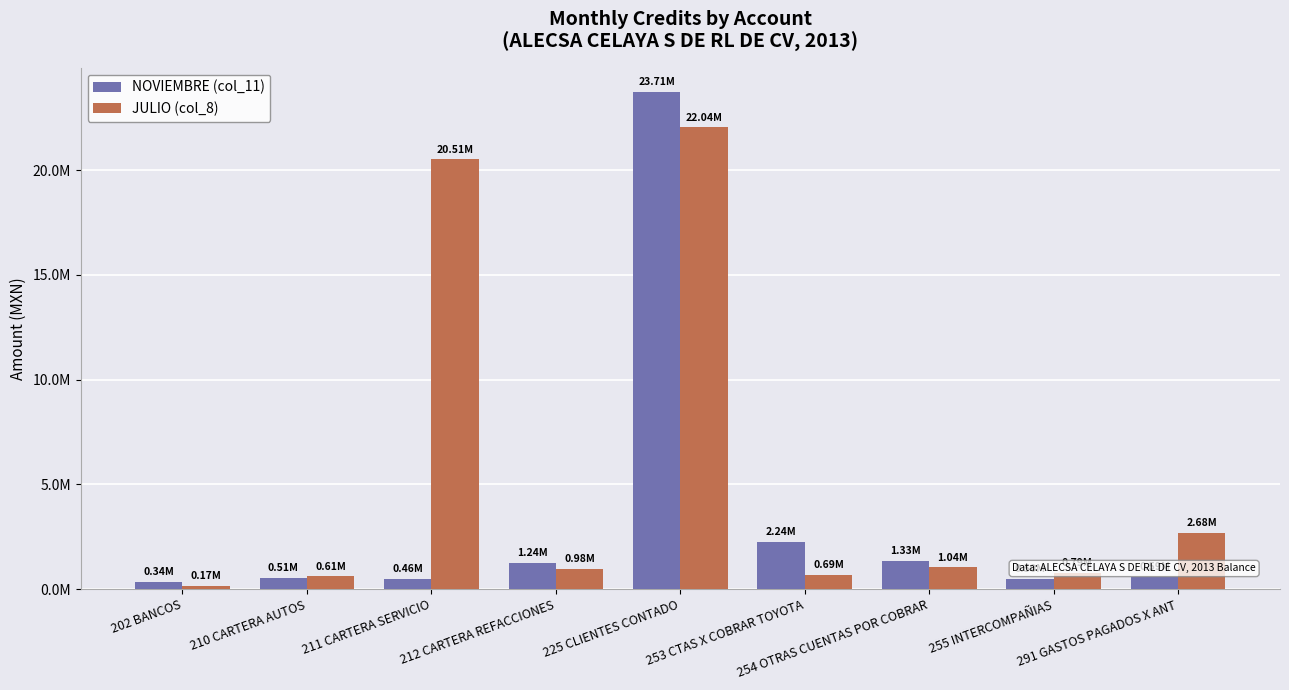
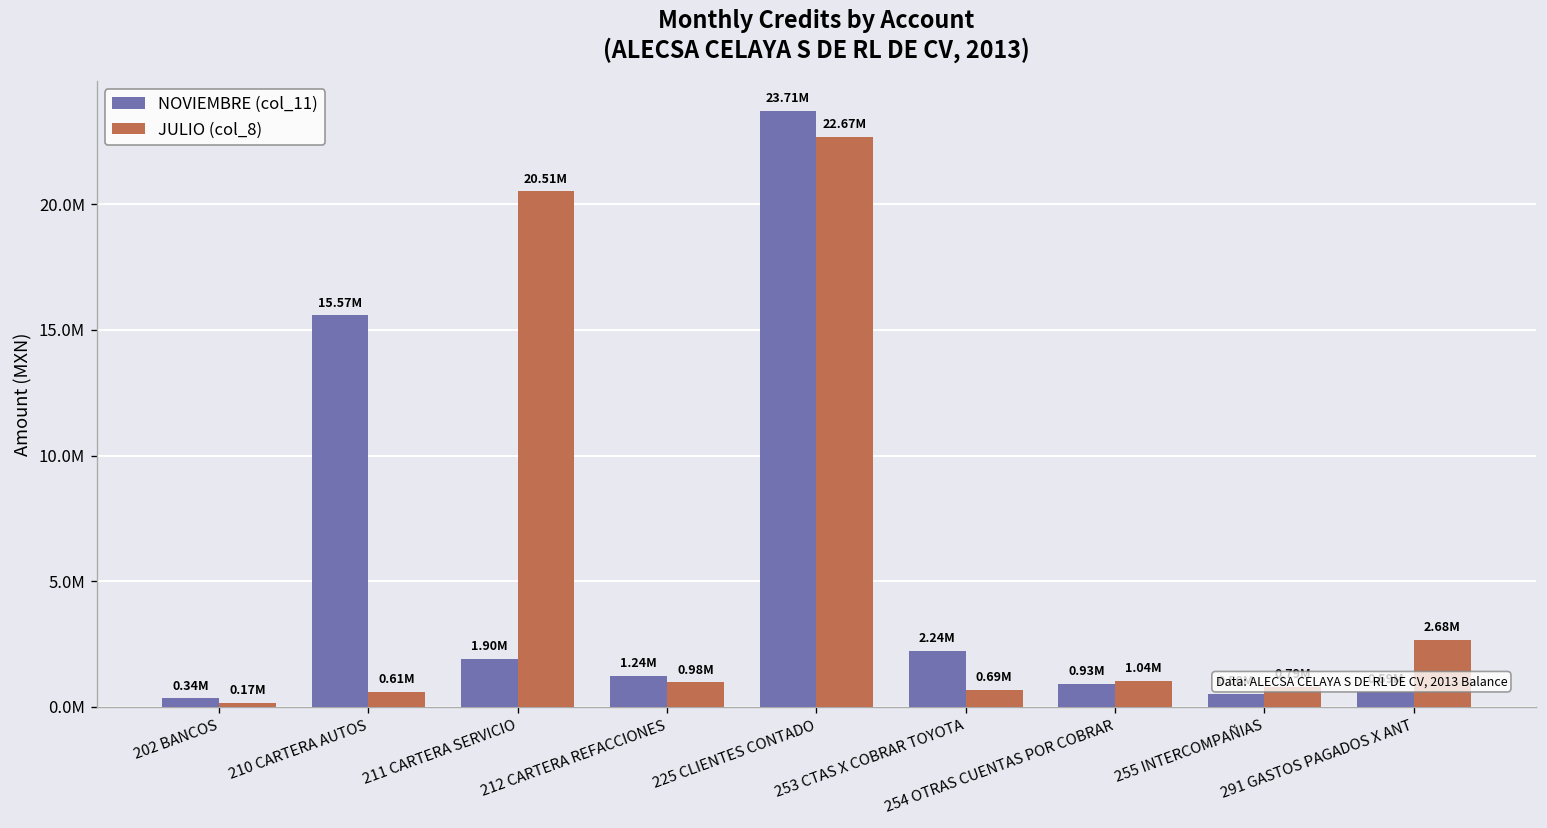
NOVIEMBRE (col_11), 210 CARTERA AUTOS: 0.51M -> 15.57M
NOVIEMBRE (col_11), 211 CARTERA SERVICIO: 0.46M -> 1.90M
JULIO (col_8), 225 CLIENTES CONTADO: 22.04M -> 22.67M
NOVIEMBRE (col_11), 254 OTRAS CUENTAS POR COBRAR: 1.33M -> 0.93M
